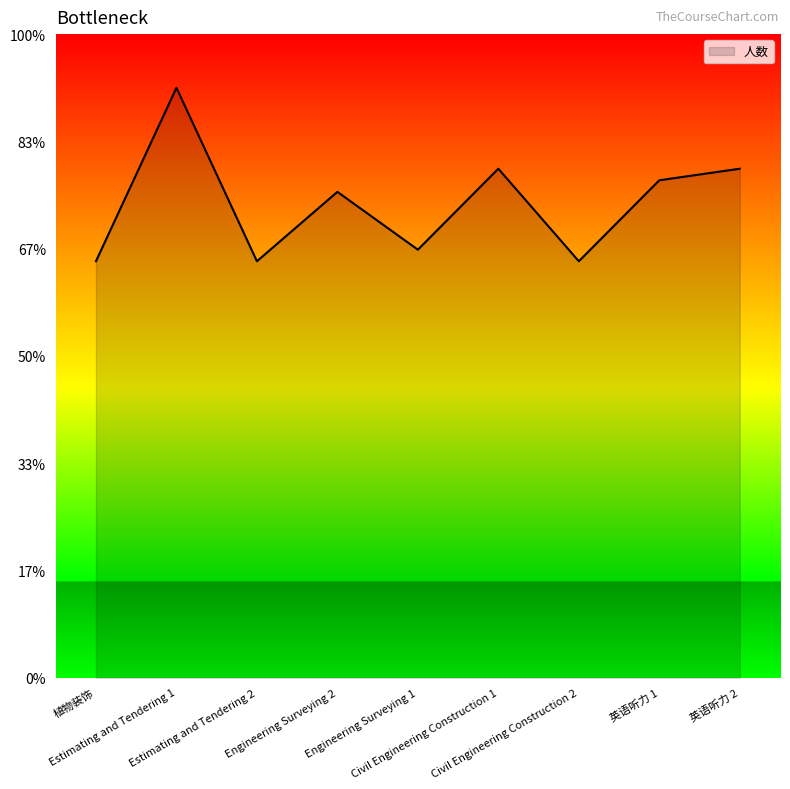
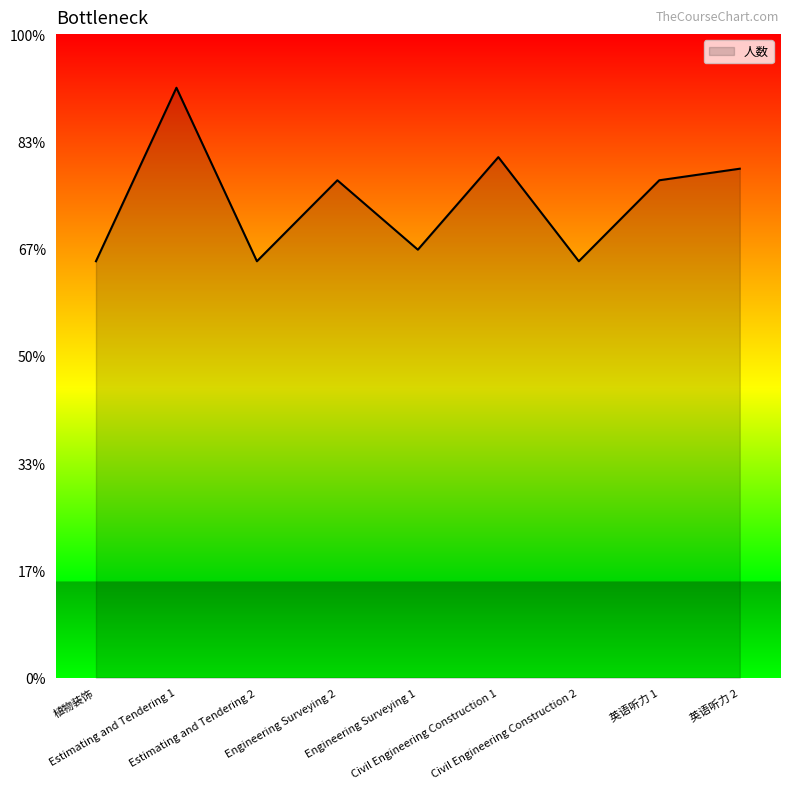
Engineering Surveying 2: 75% -> 77%
Civil Engineering Construction 1: 79% -> 81%
